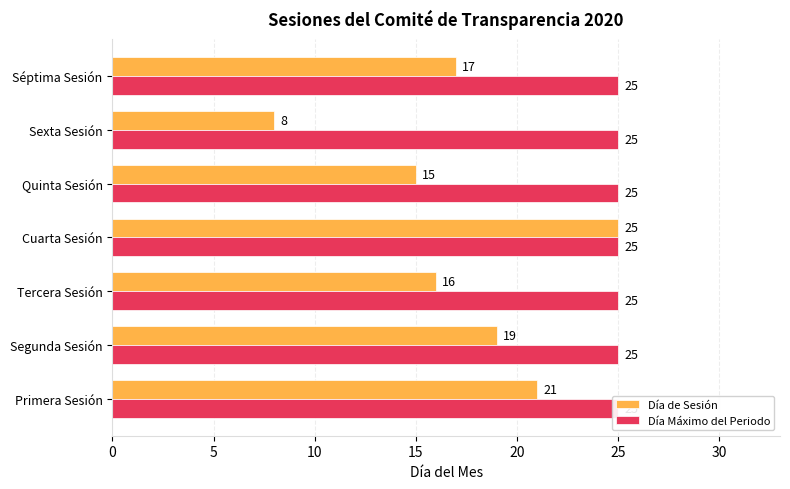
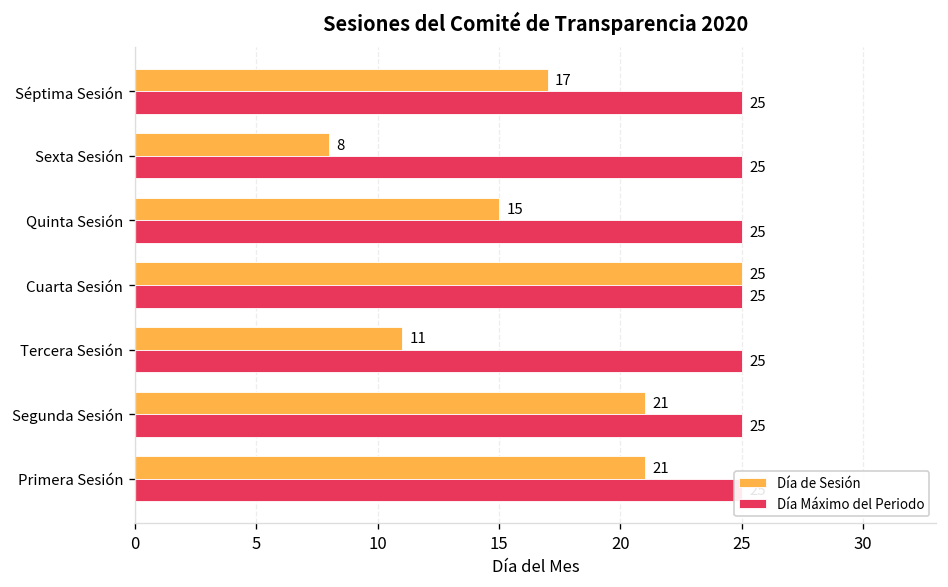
Día de Sesión, Tercera Sesión: 16 -> 11
Día de Sesión, Segunda Sesión: 19 -> 21
